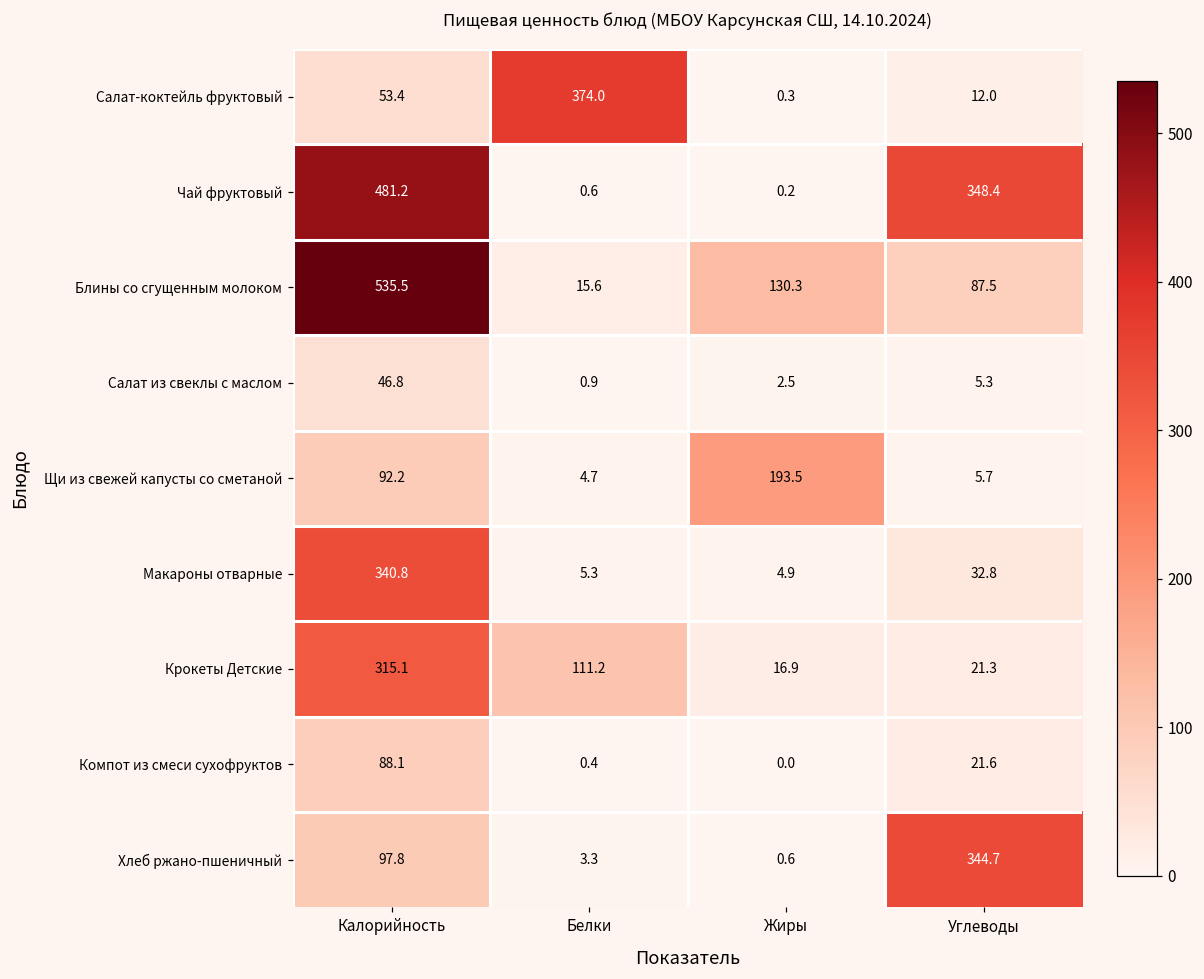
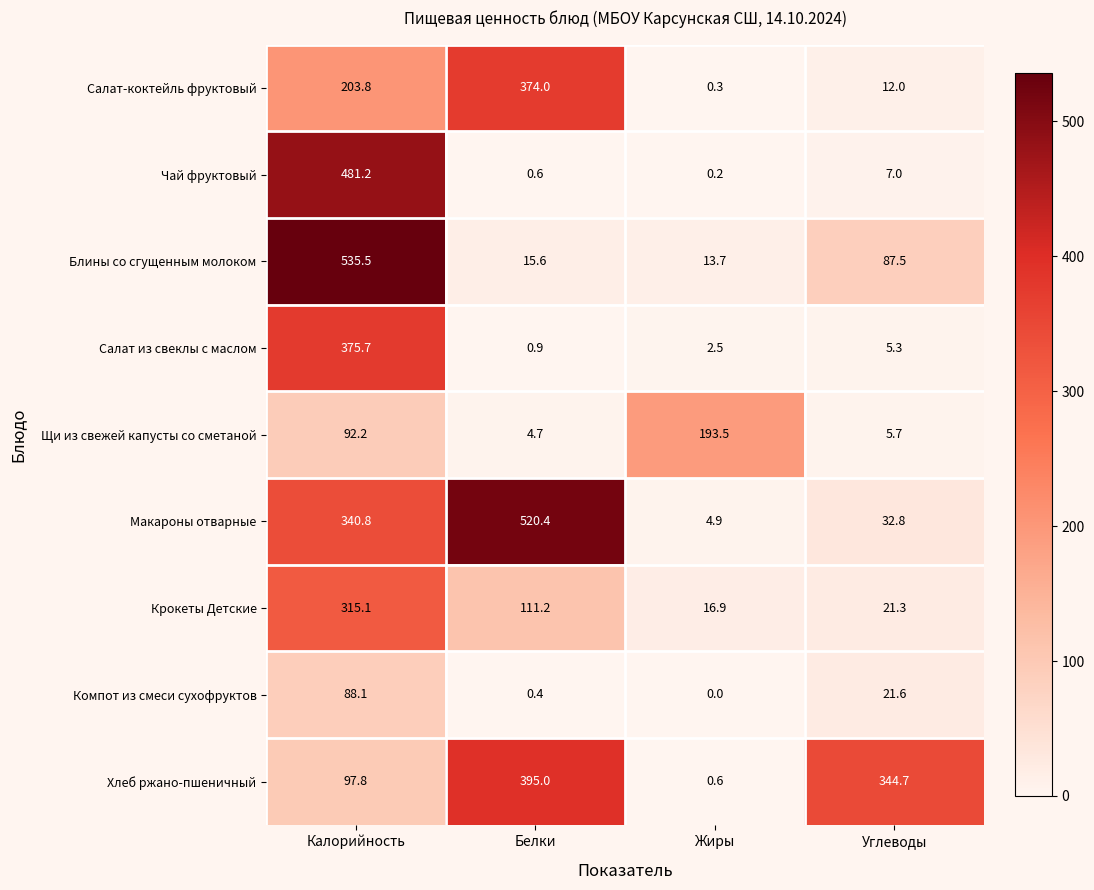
Салат-коктейль фруктовый, Калорийность: 53.4 -> 203.8
Чай фруктовый, Углеводы: 348.4 -> 7.0
Блины со сгущенным молоком, Жиры: 130.3 -> 13.7
Салат из свеклы с маслом, Калорийность: 46.8 -> 375.7
Макароны отварные, Белки: 5.3 -> 520.4
Хлеб ржано-пшеничный, Белки: 3.3 -> 395.0
